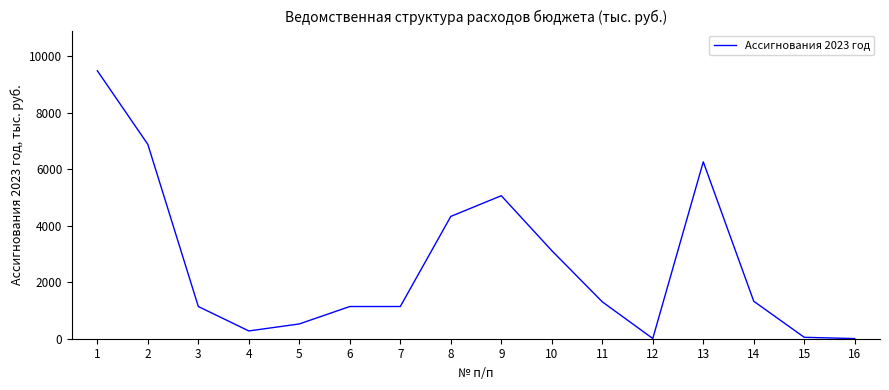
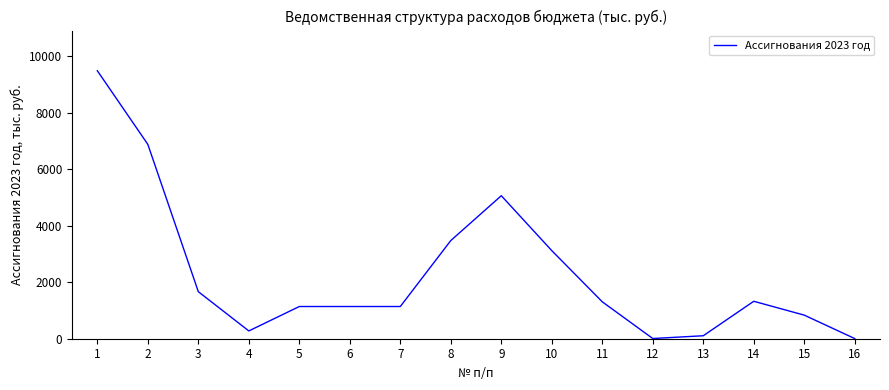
3: 1100 -> 1700
5: 500 -> 1100
8: 4300 -> 3500
13: 6300 -> 100
15: 100 -> 800
